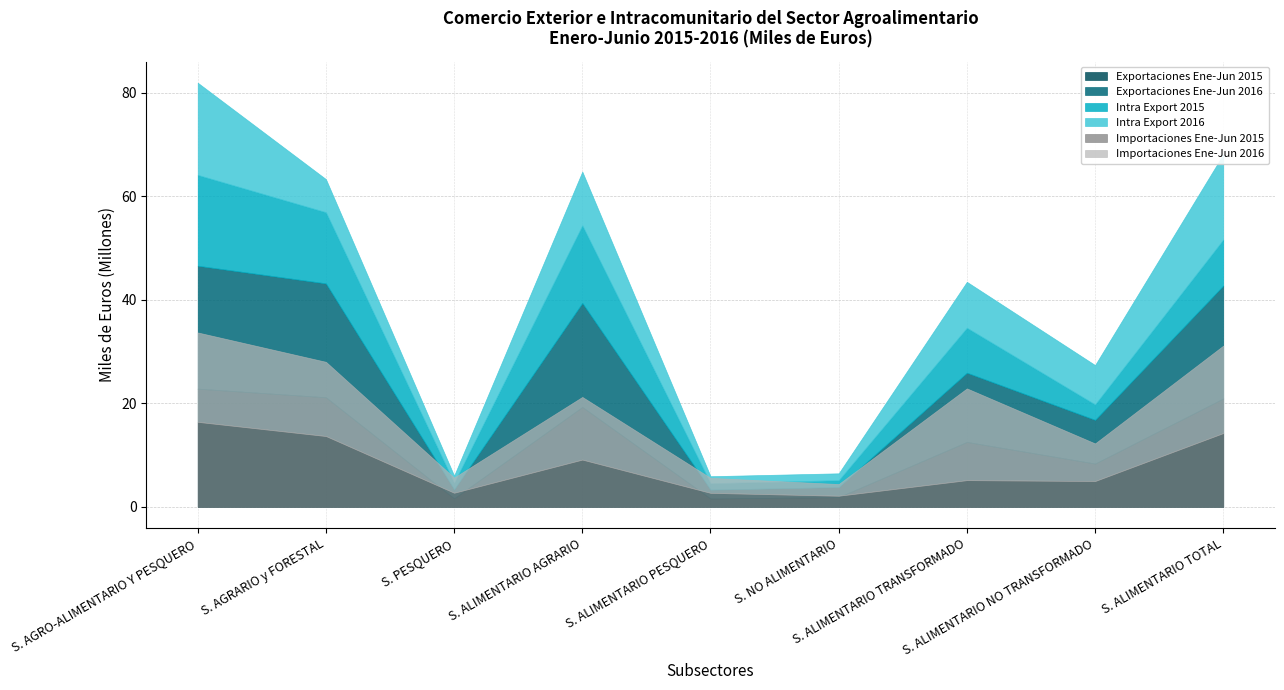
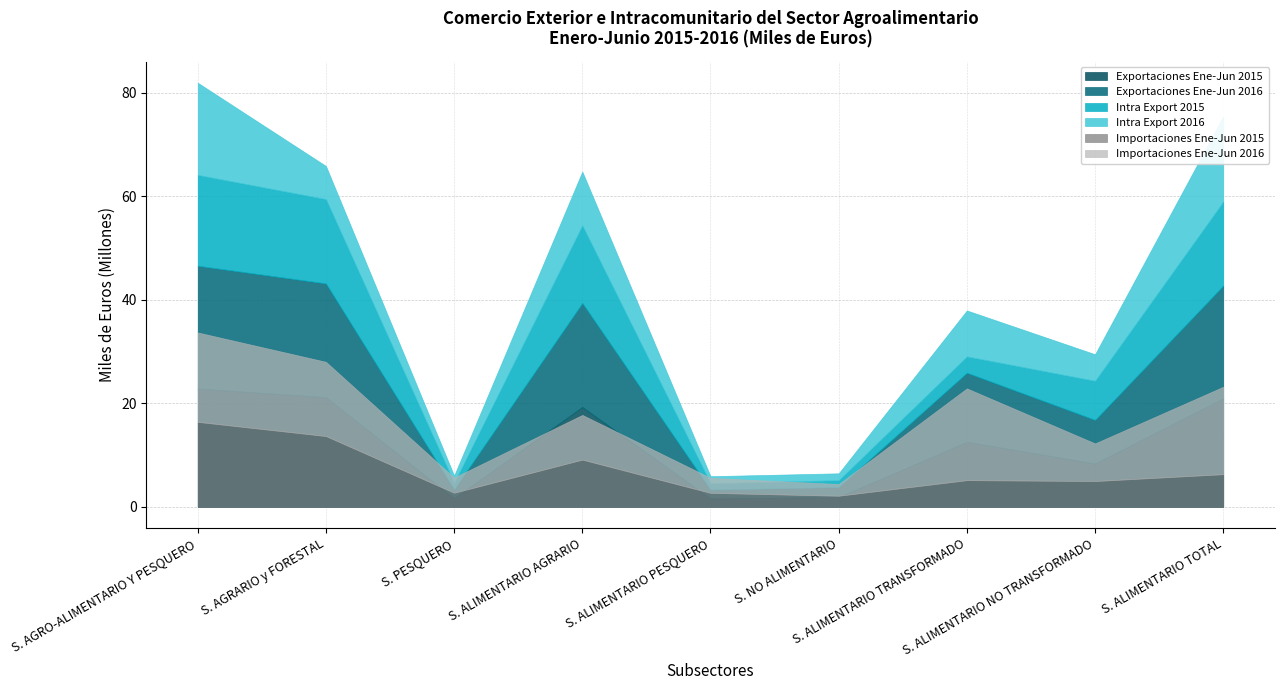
Intra Export 2015, S. AGRARIO y FORESTAL: 14 -> 16
Importaciones Ene-Jun 2016, S. ALIMENTARIO AGRARIO: 12 -> 9
Intra Export 2015, S. ALIMENTARIO TRANSFORMADO: 9 -> 3
Intra Export 2015, S. ALIMENTARIO NO TRANSFORMADO: 3 -> 8
Intra Export 2016, S. ALIMENTARIO NO TRANSFORMADO: 8 -> 5
Intra Export 2015, S. ALIMENTARIO TOTAL: 9 -> 16
Importaciones Ene-Jun 2015, S. ALIMENTARIO TOTAL: 14 -> 6
